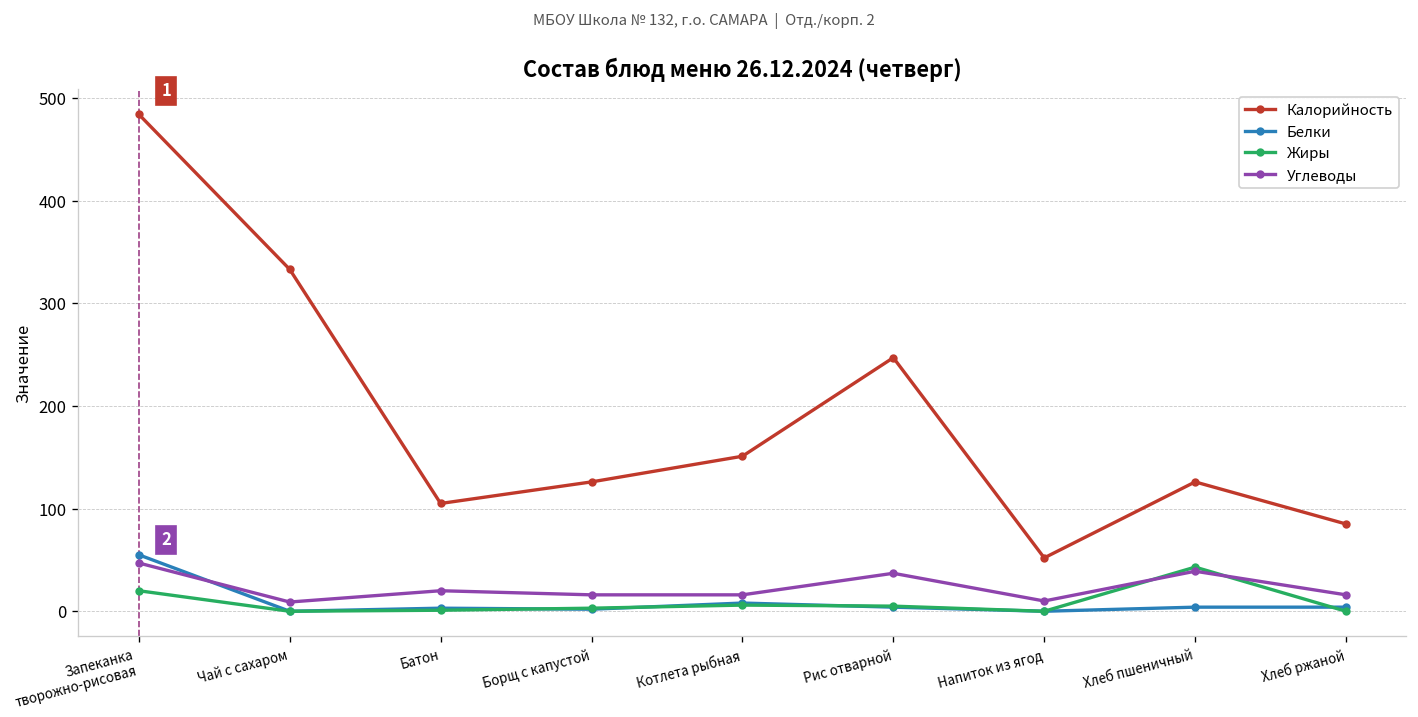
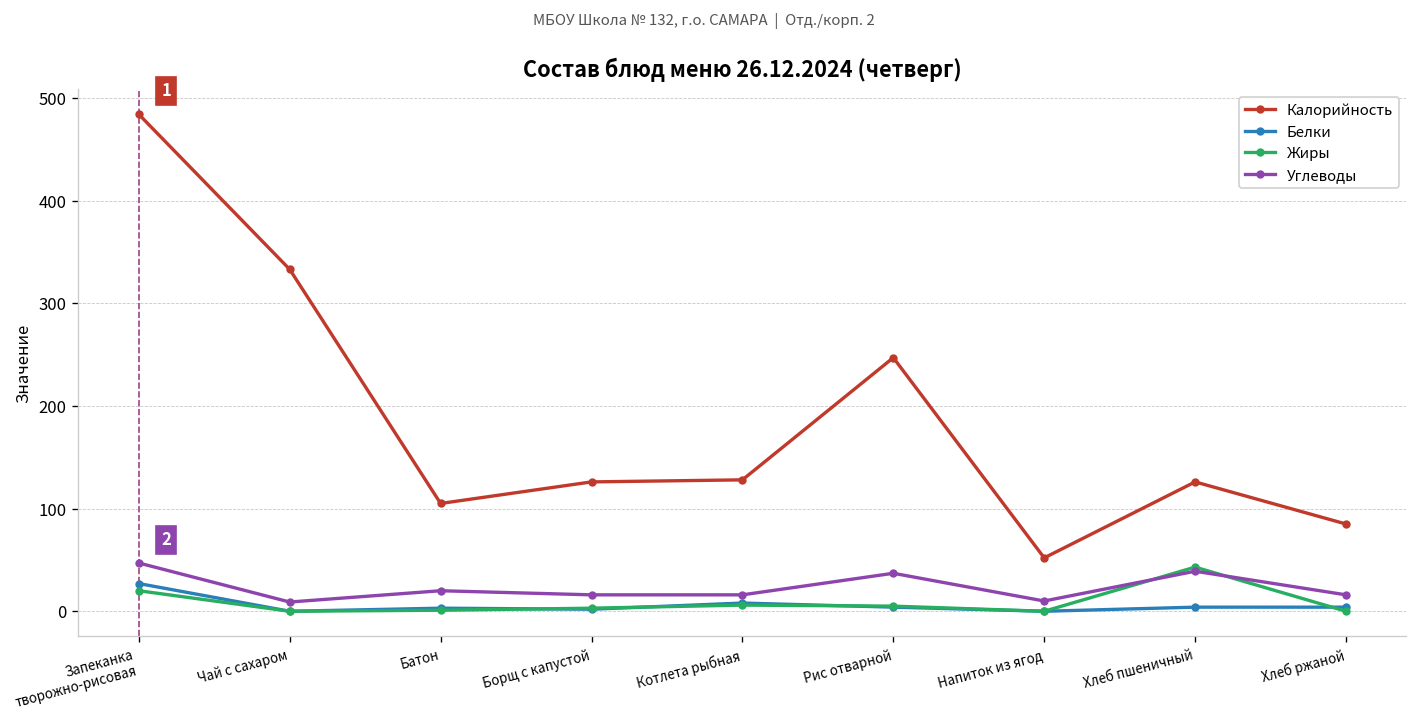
Белки, Запеканка творожно-рисовая: 60 -> 30
Калорийность, Котлета рыбная: 150 -> 130
